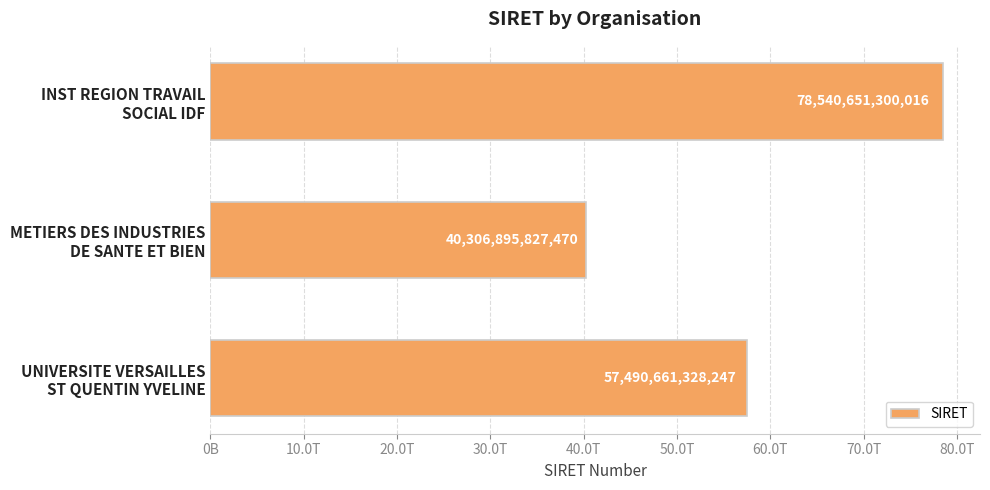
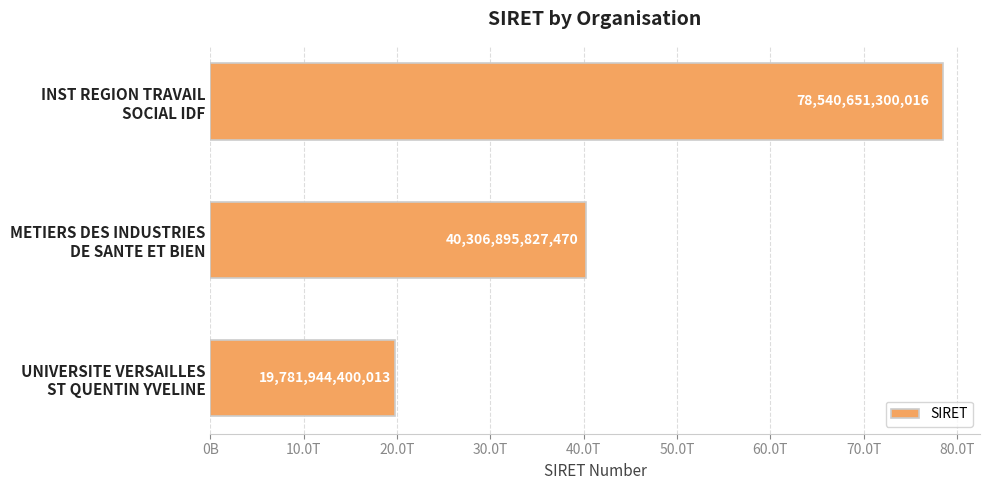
UNIVERSITE VERSAILLES ST QUENTIN YVELINE: 57,490,661,328,247 -> 19,781,944,400,013
